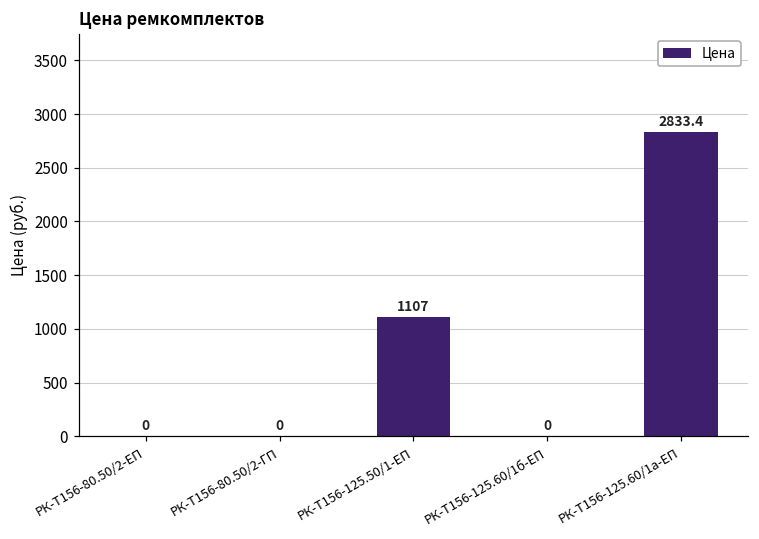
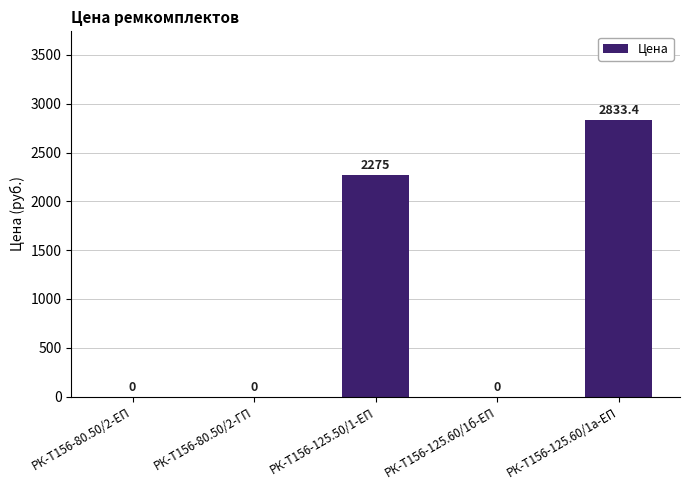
РК-Т156-125.50/1-ЕП: 1107 -> 2275
